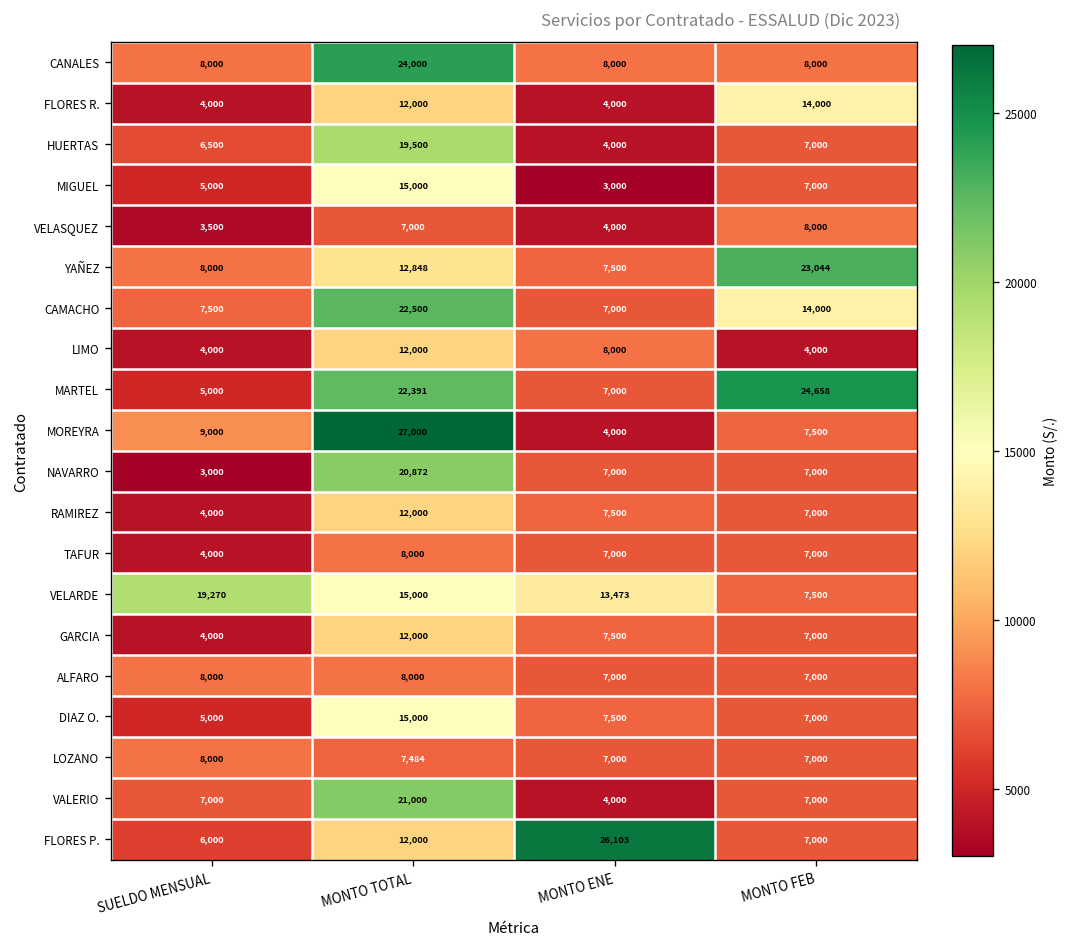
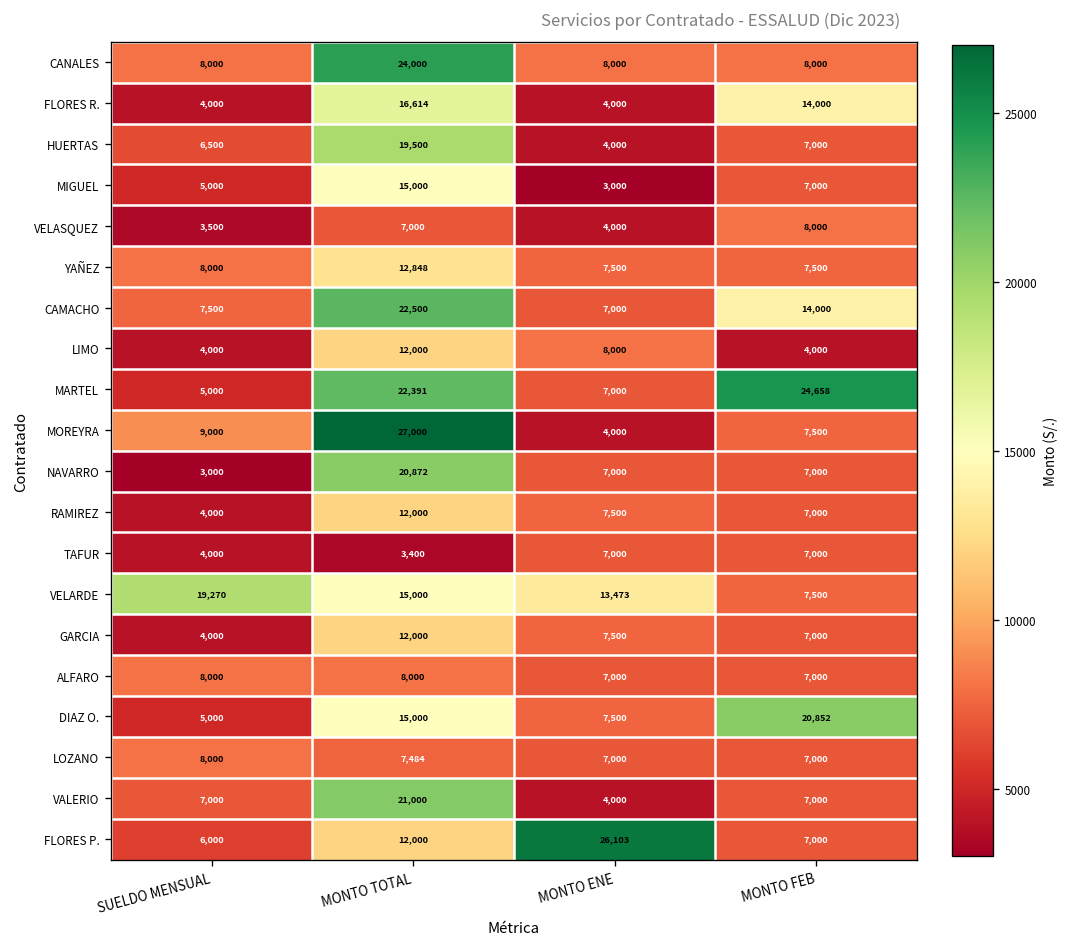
FLORES R., MONTO TOTAL: 12,000 -> 16,614
YAÑEZ, MONTO FEB: 23,044 -> 7,500
TAFUR, MONTO TOTAL: 8,000 -> 3,400
DIAZ O., MONTO FEB: 7,000 -> 20,852
